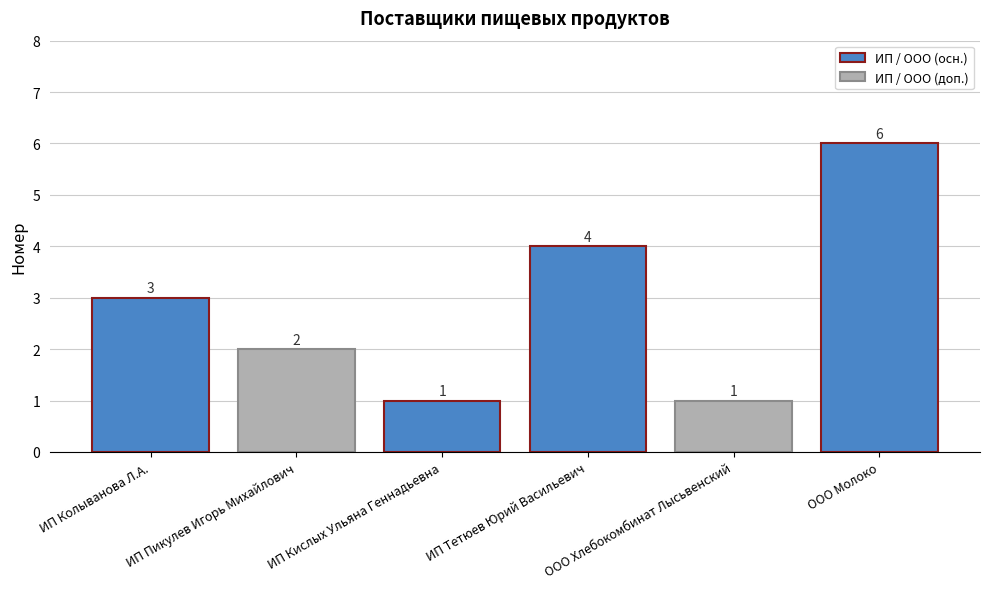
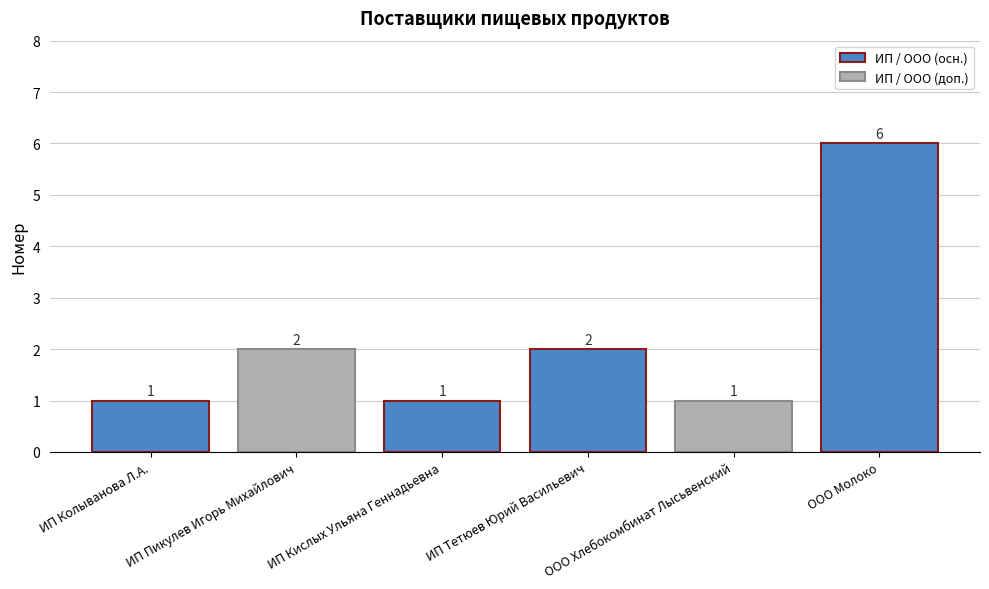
ИП Колыванова Л.А.: 3 -> 1
ИП Тетюев Юрий Васильевич: 4 -> 2
